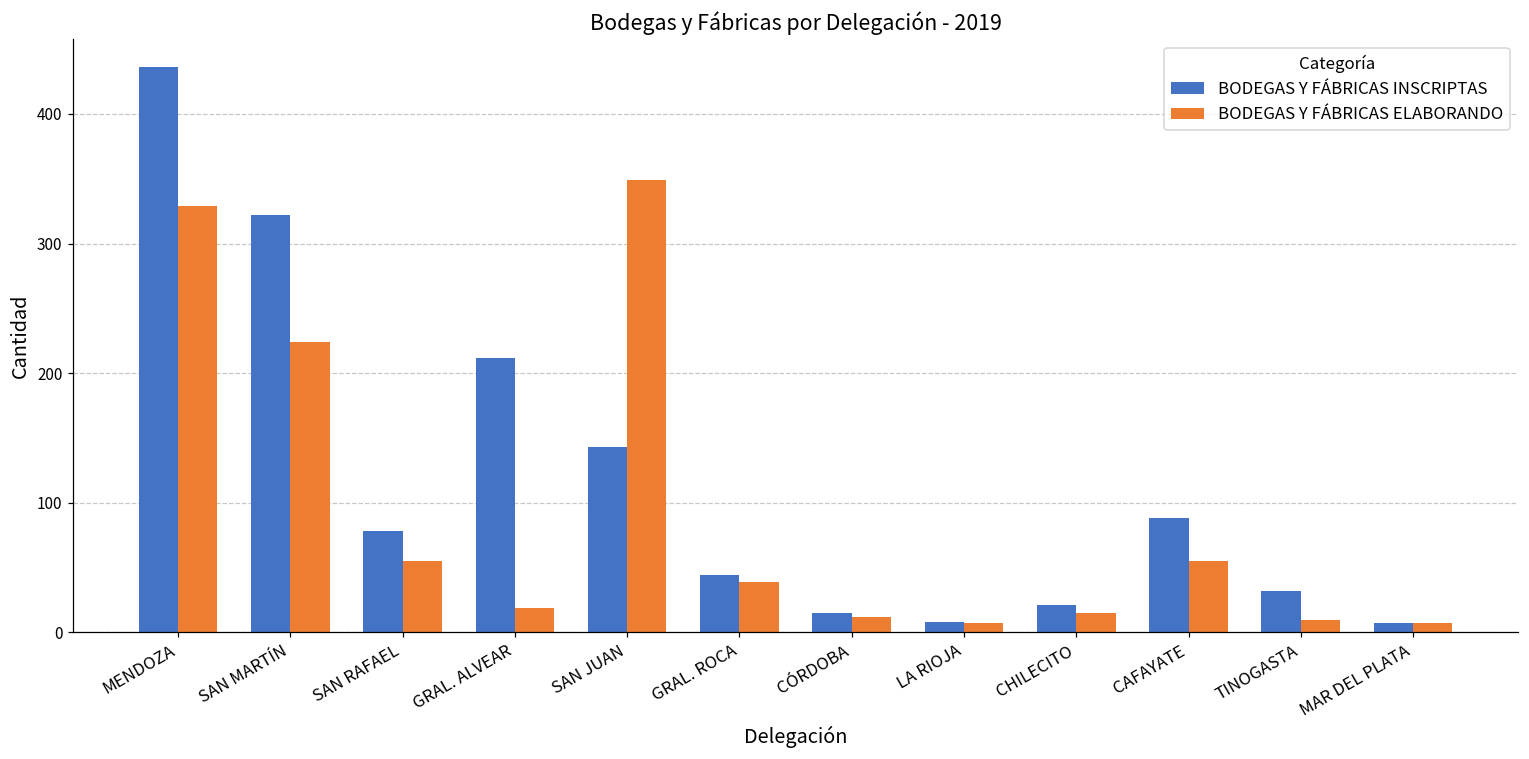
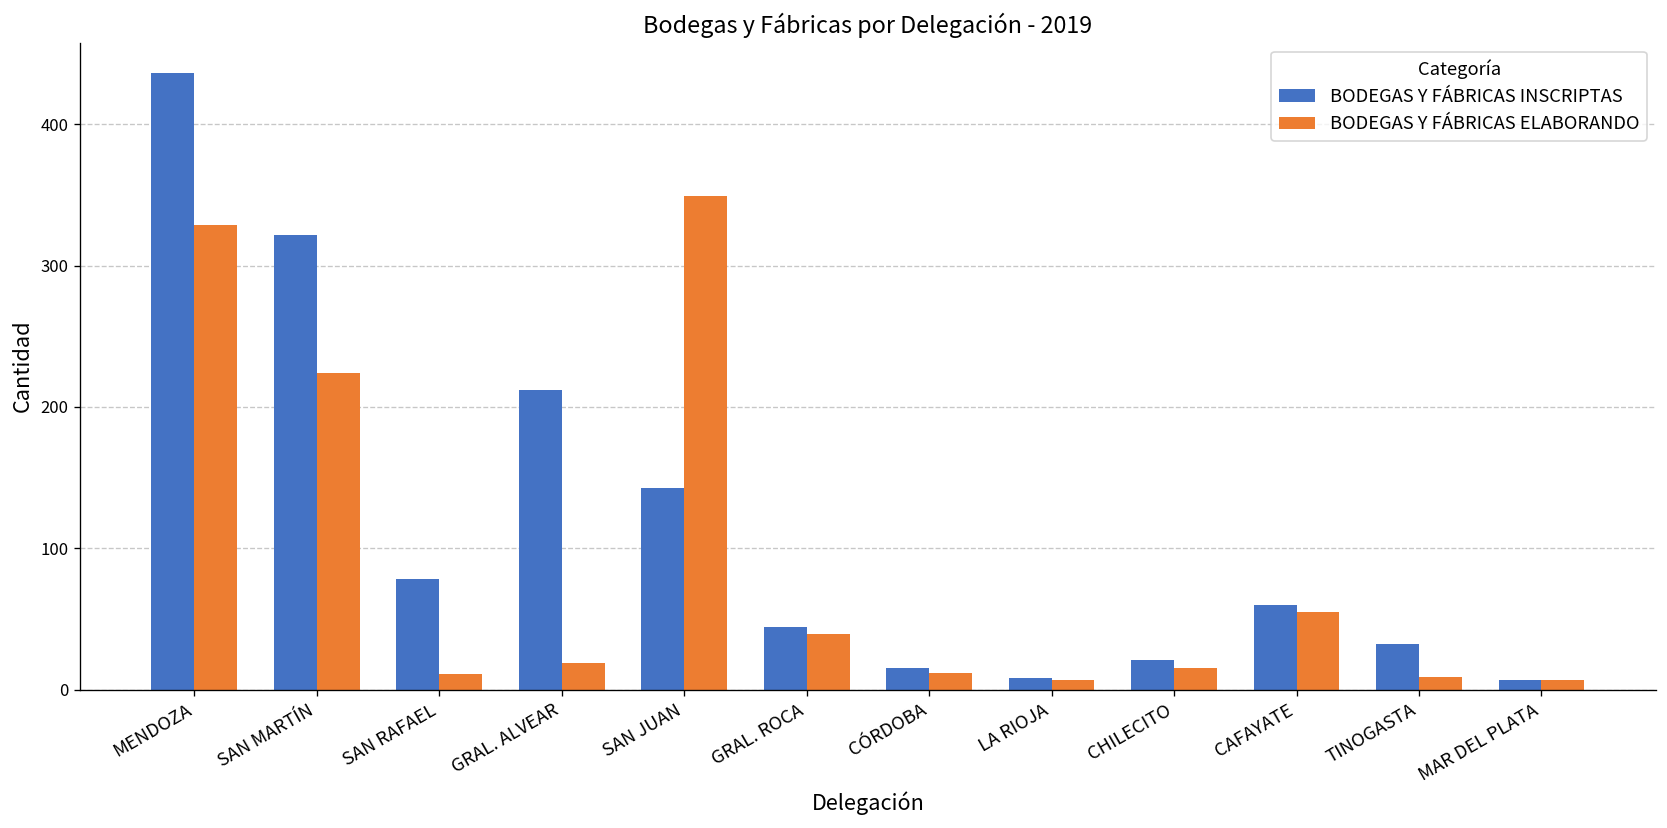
BODEGAS Y FÁBRICAS ELABORANDO, SAN RAFAEL: 55 -> 11
BODEGAS Y FÁBRICAS INSCRIPTAS, CAFAYATE: 88 -> 60
